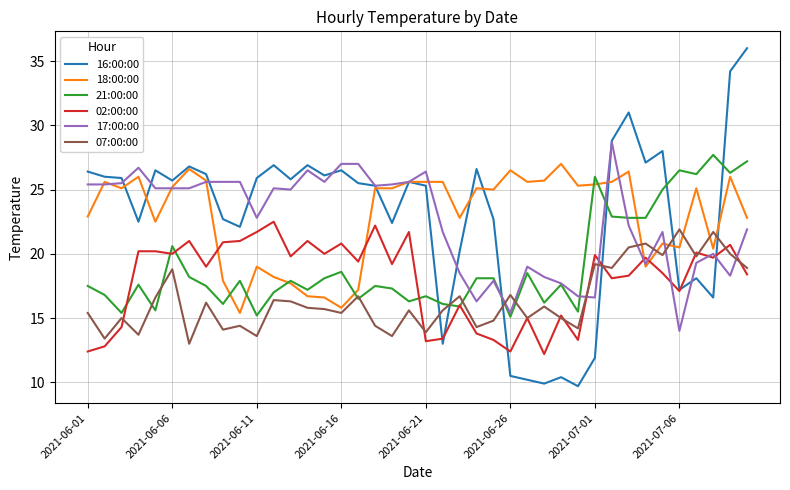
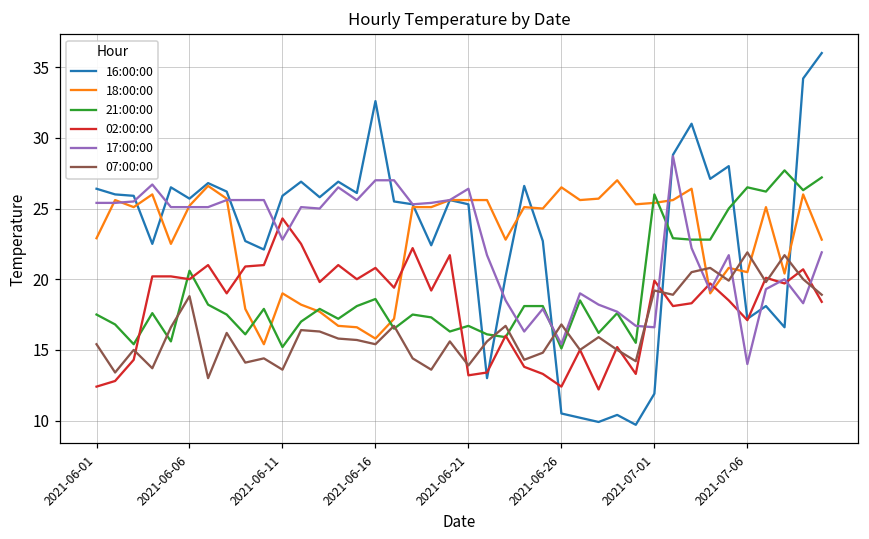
02:00:00, 2021-06-11: 21.7 -> 24.3
16:00:00, 2021-06-16: 26.5 -> 32.6
